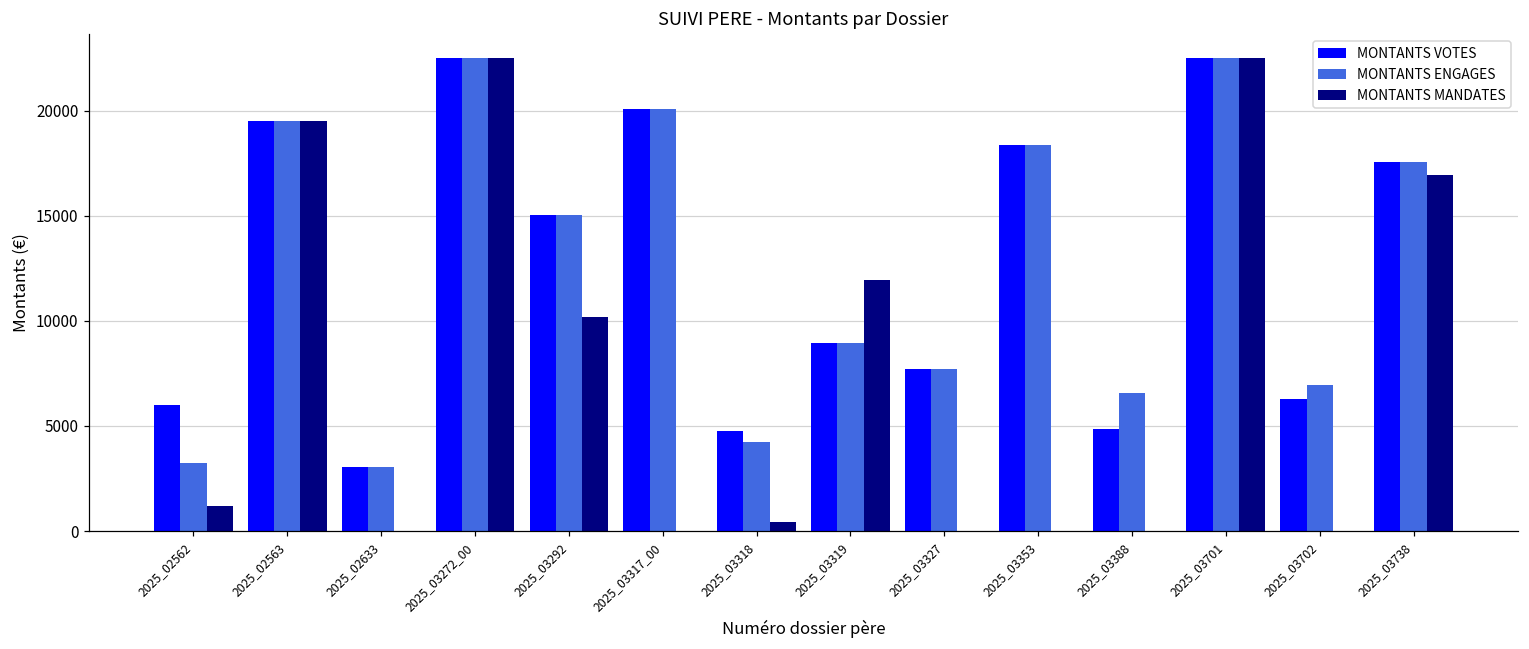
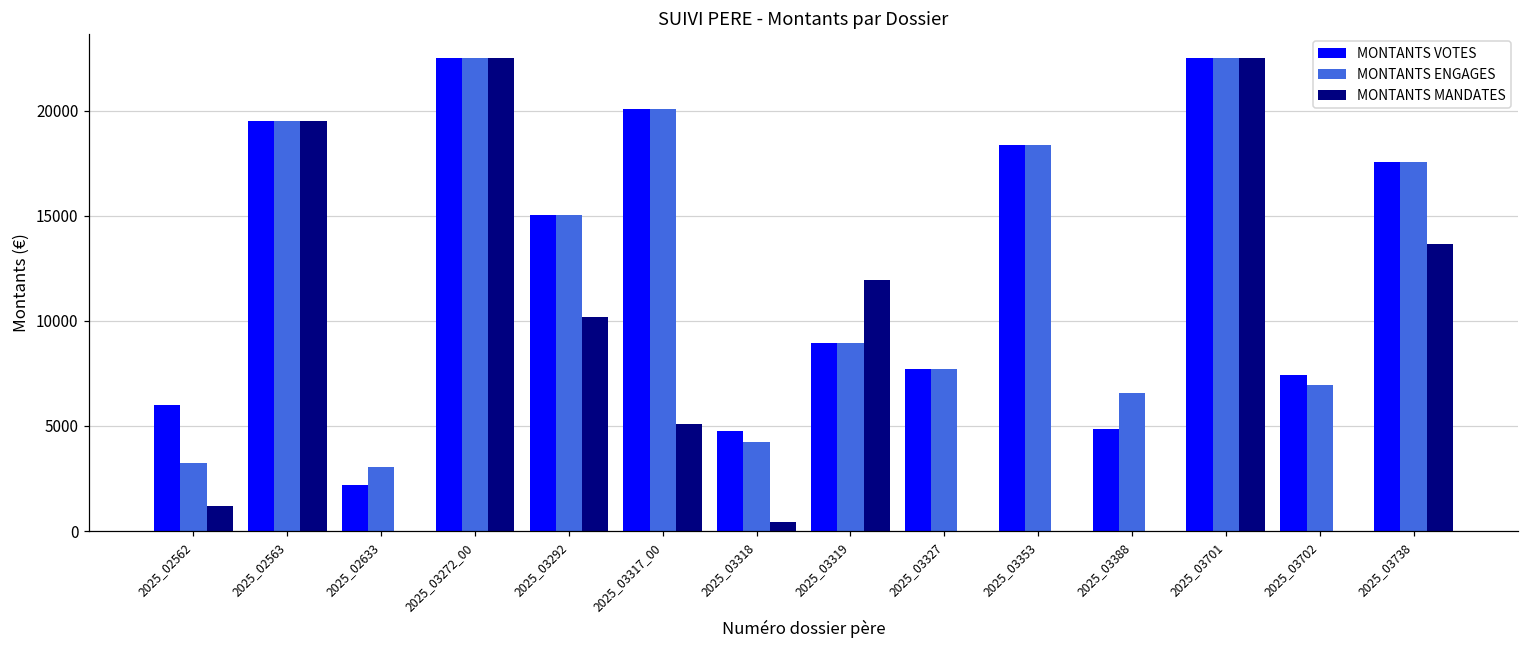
MONTANTS VOTES, 2025_02633: 3000 -> 2200
MONTANTS MANDATES, 2025_03317_00: 0 -> 5100
MONTANTS VOTES, 2025_03702: 6300 -> 7400
MONTANTS MANDATES, 2025_03738: 16900 -> 13600
